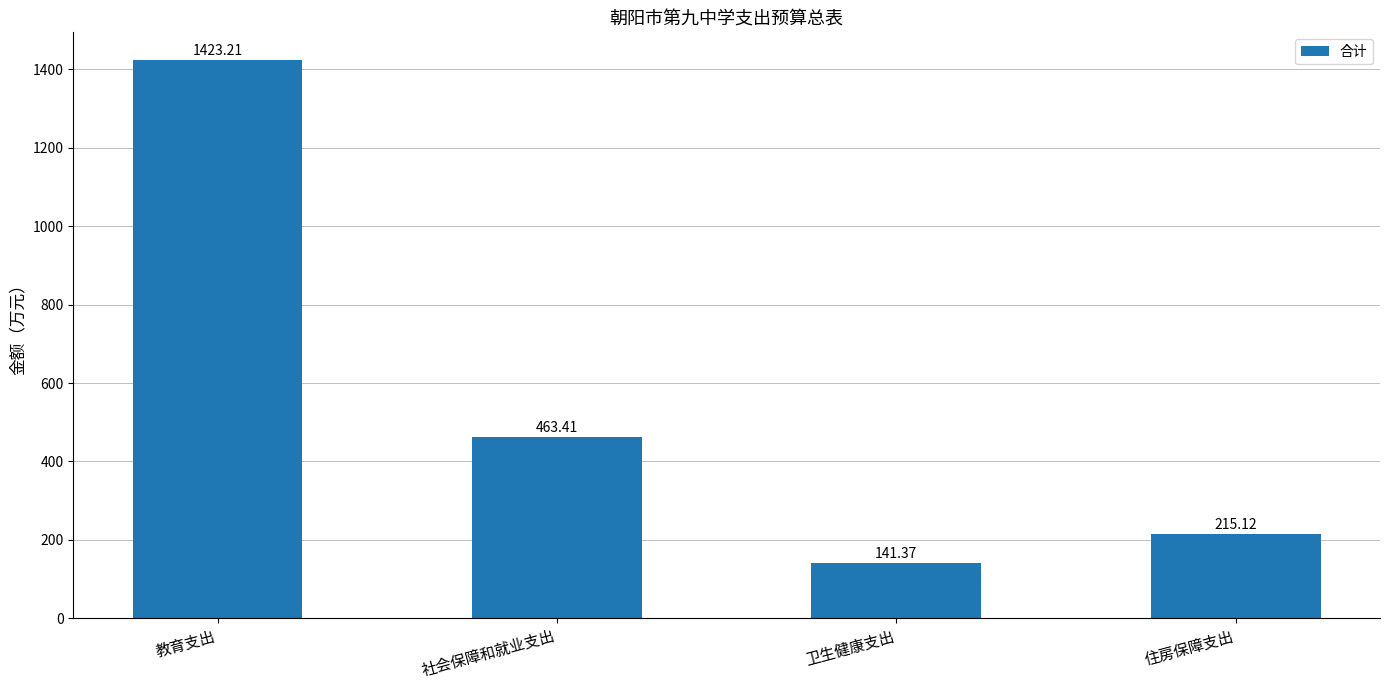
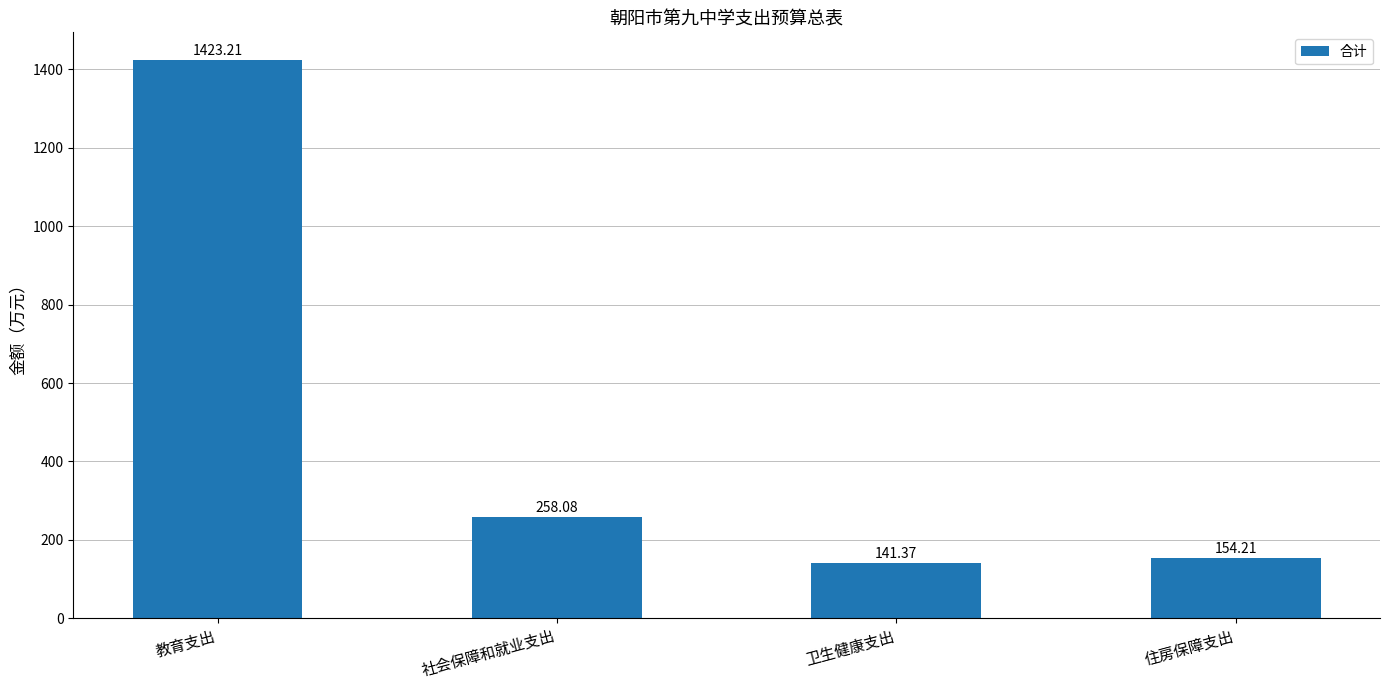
社会保障和就业支出: 463.41 -> 258.08
住房保障支出: 215.12 -> 154.21
